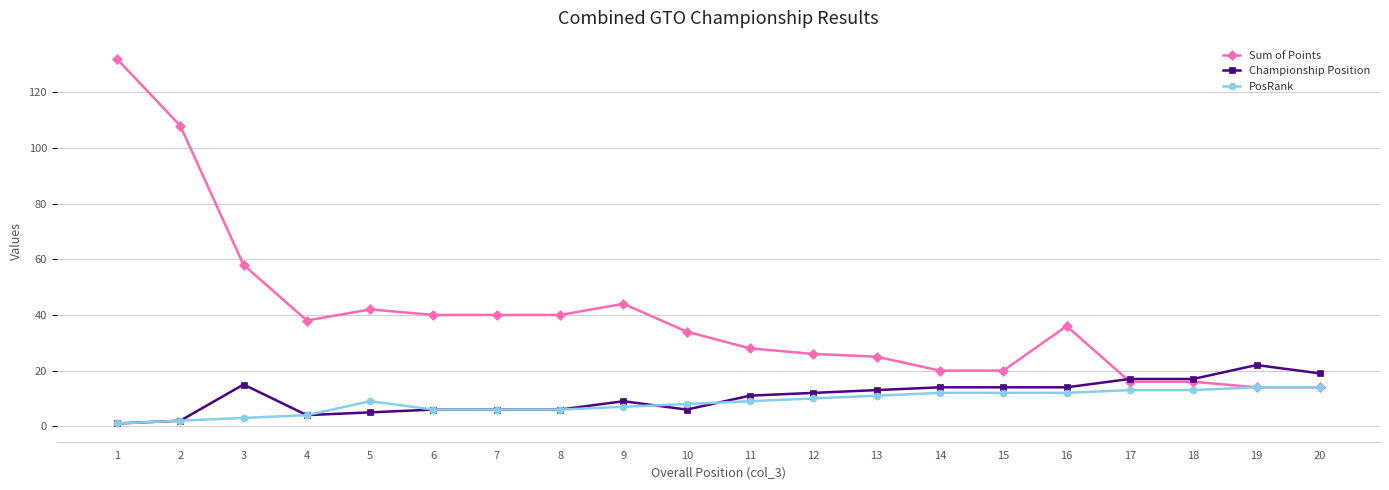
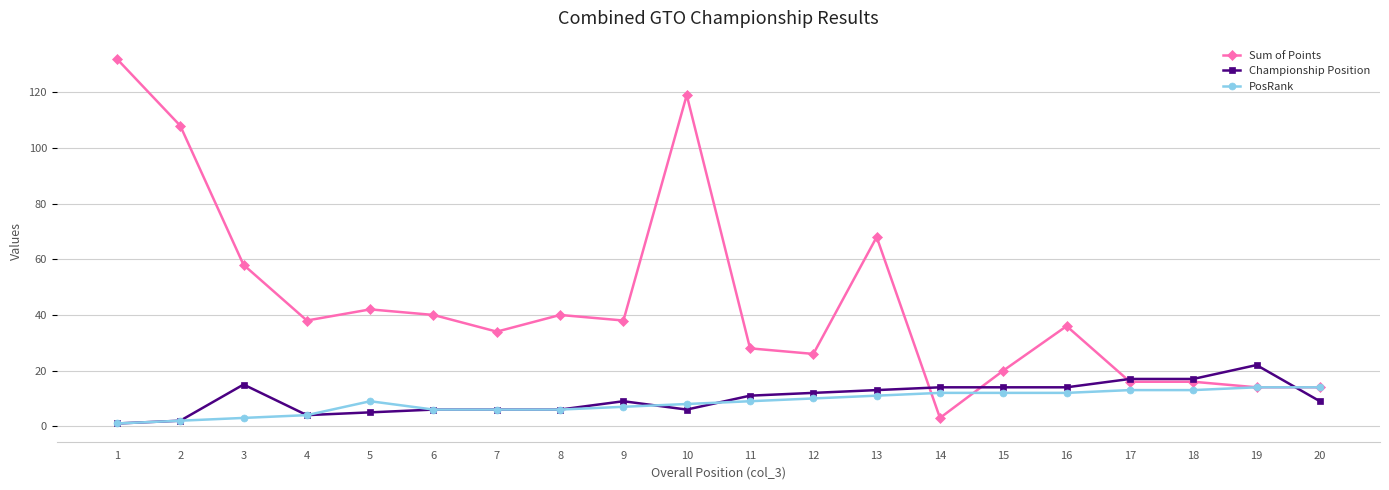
Sum of Points, 7: 40 -> 34
Sum of Points, 9: 44 -> 38
Sum of Points, 10: 34 -> 119
Sum of Points, 13: 25 -> 68
Sum of Points, 14: 20 -> 3
Championship Position, 20: 19 -> 9
